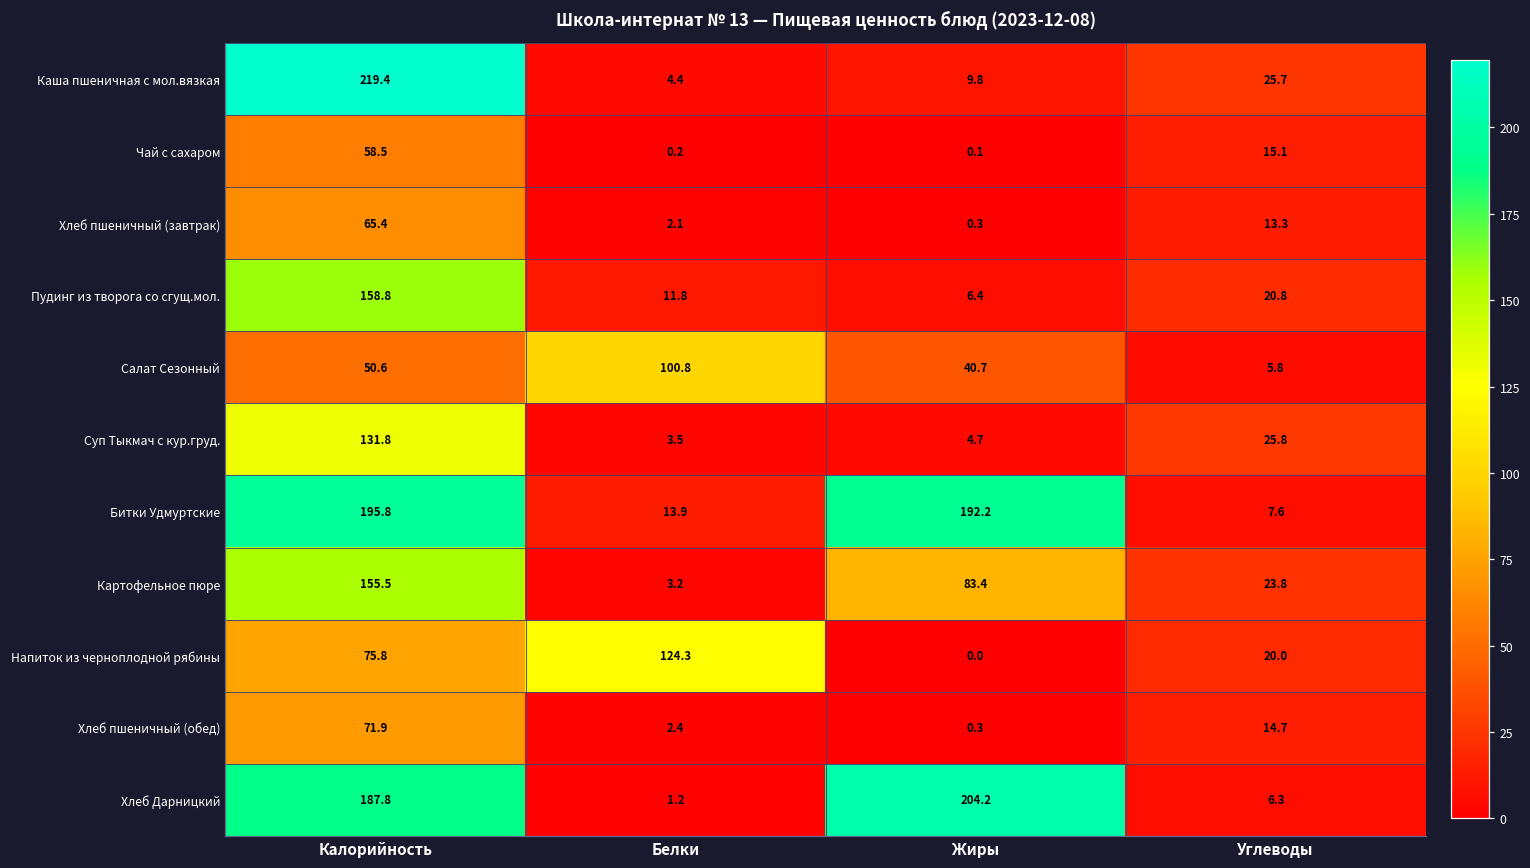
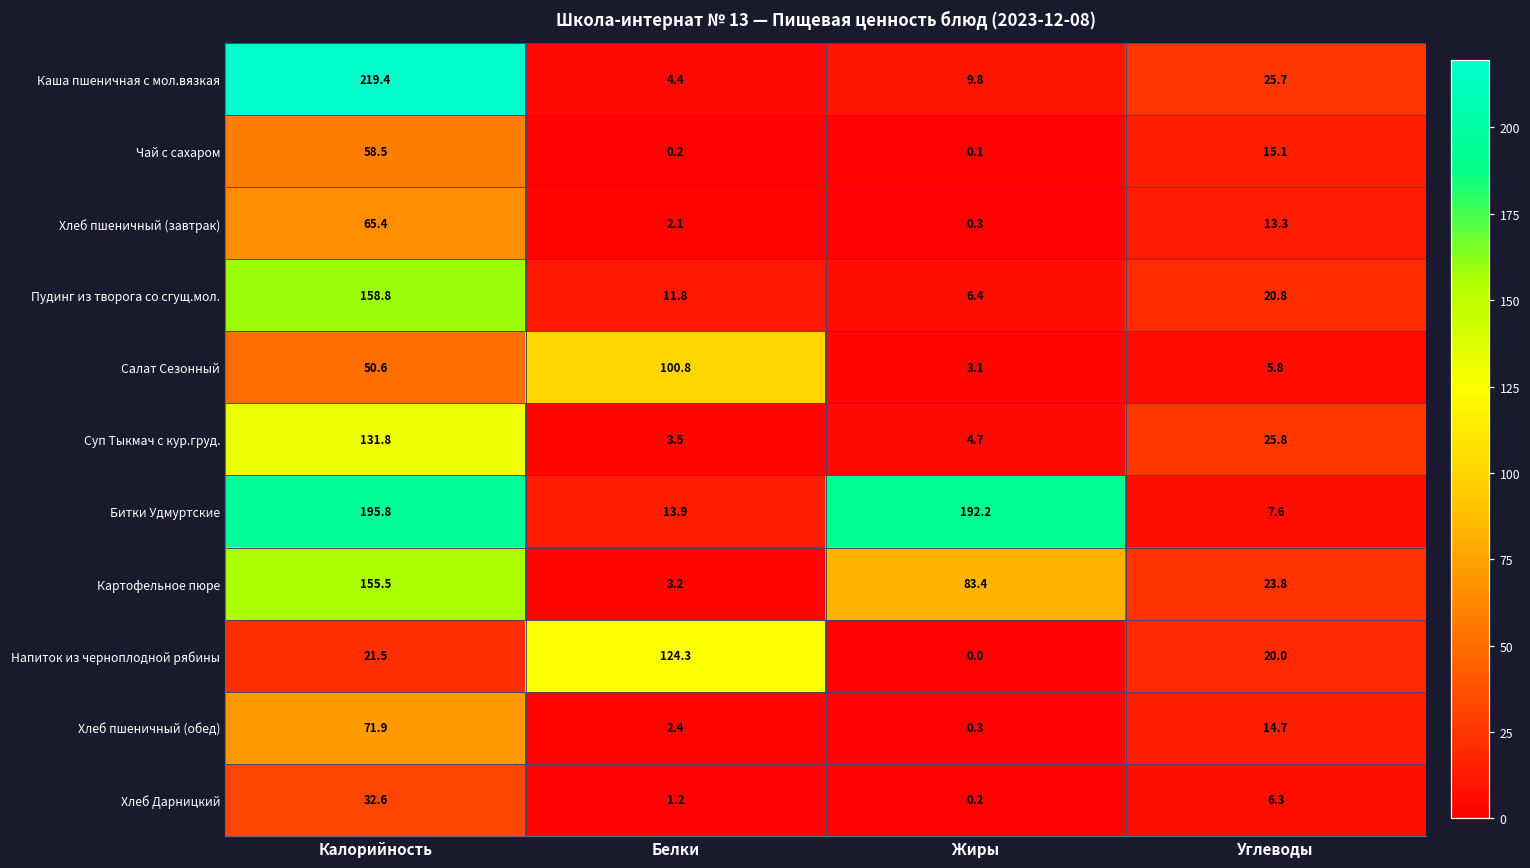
Салат Сезонный, Жиры: 40.7 -> 3.1
Напиток из черноплодной рябины, Калорийность: 75.8 -> 21.5
Хлеб Дарницкий, Калорийность: 187.8 -> 32.6
Хлеб Дарницкий, Жиры: 204.2 -> 0.2
